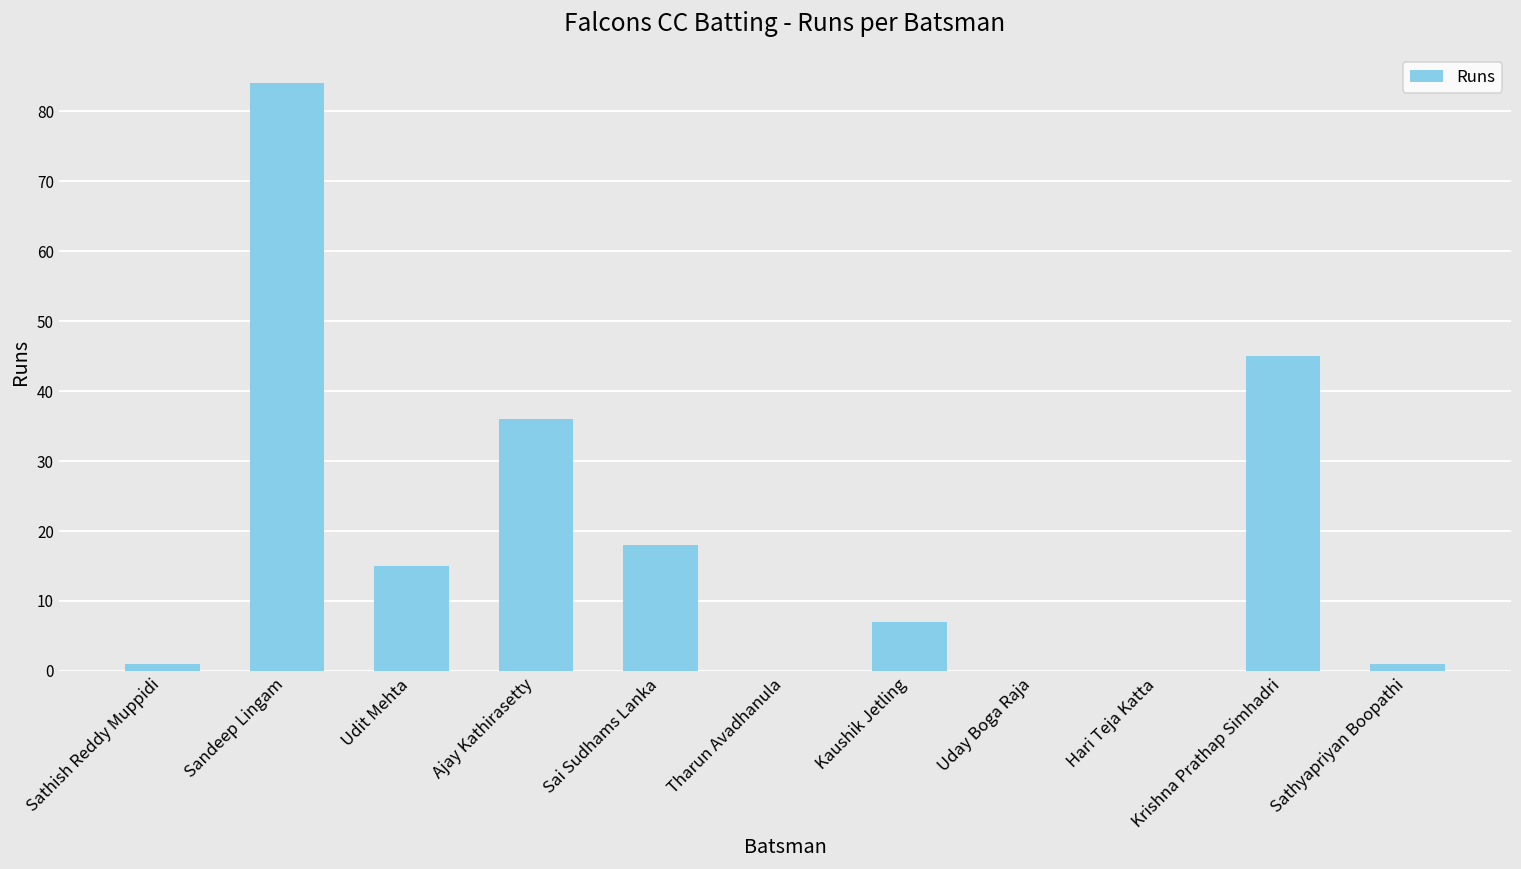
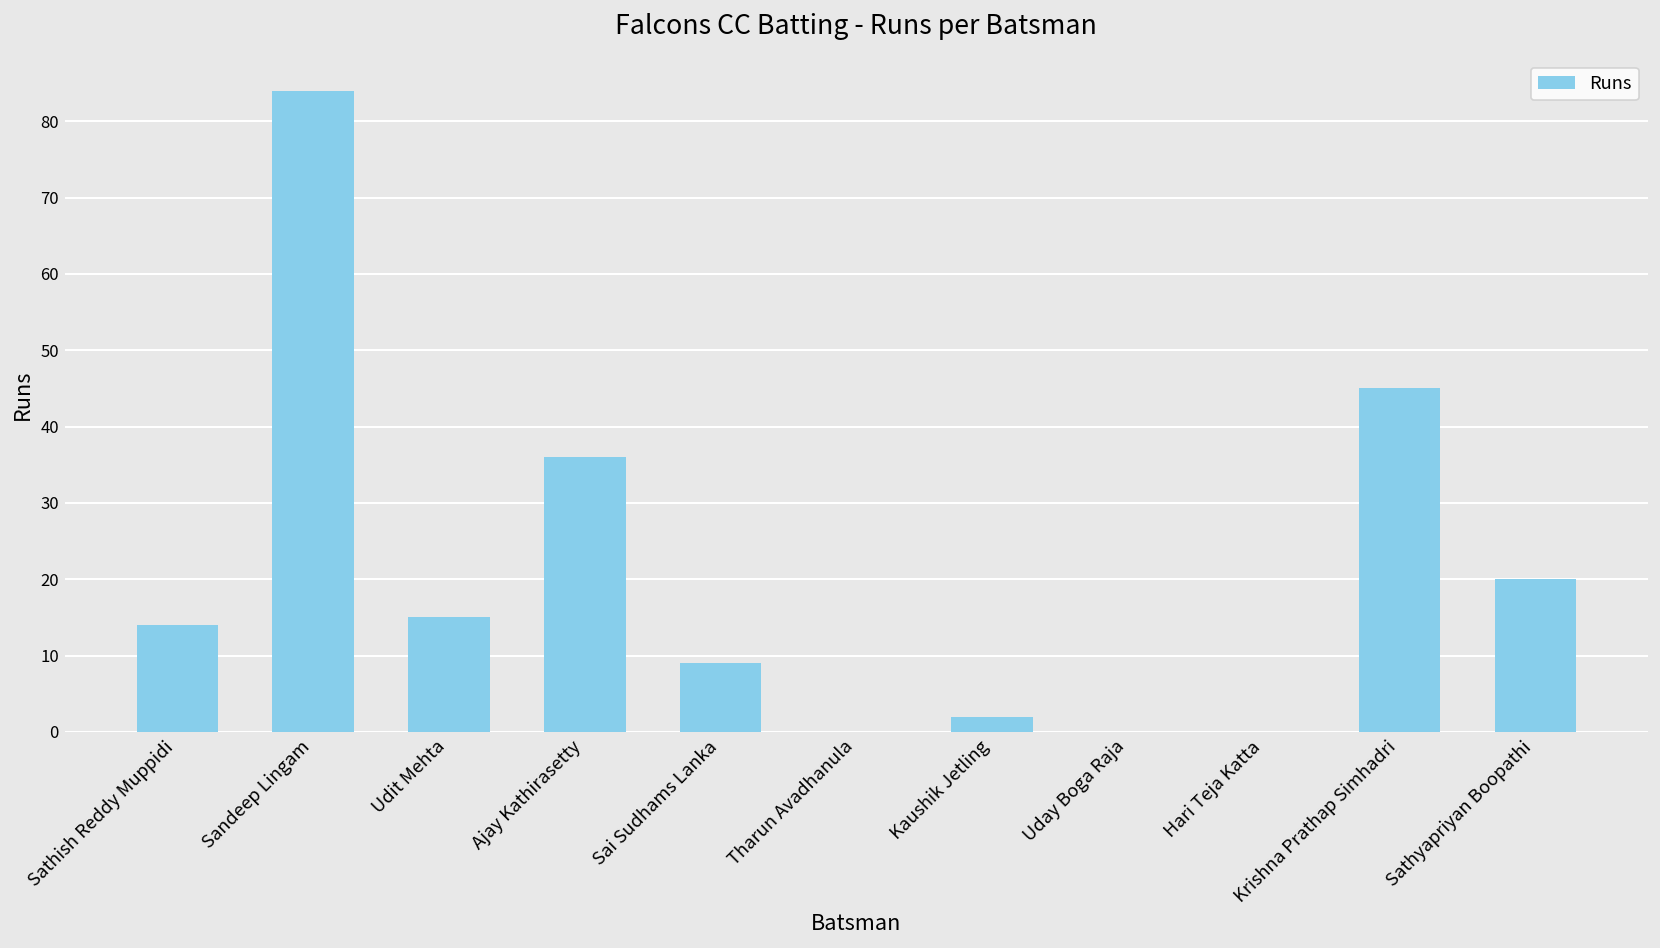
Sathish Reddy Muppidi: 1 -> 14
Sai Sudhams Lanka: 18 -> 9
Kaushik Jetling: 7 -> 2
Sathyapriyan Boopathi: 1 -> 20
